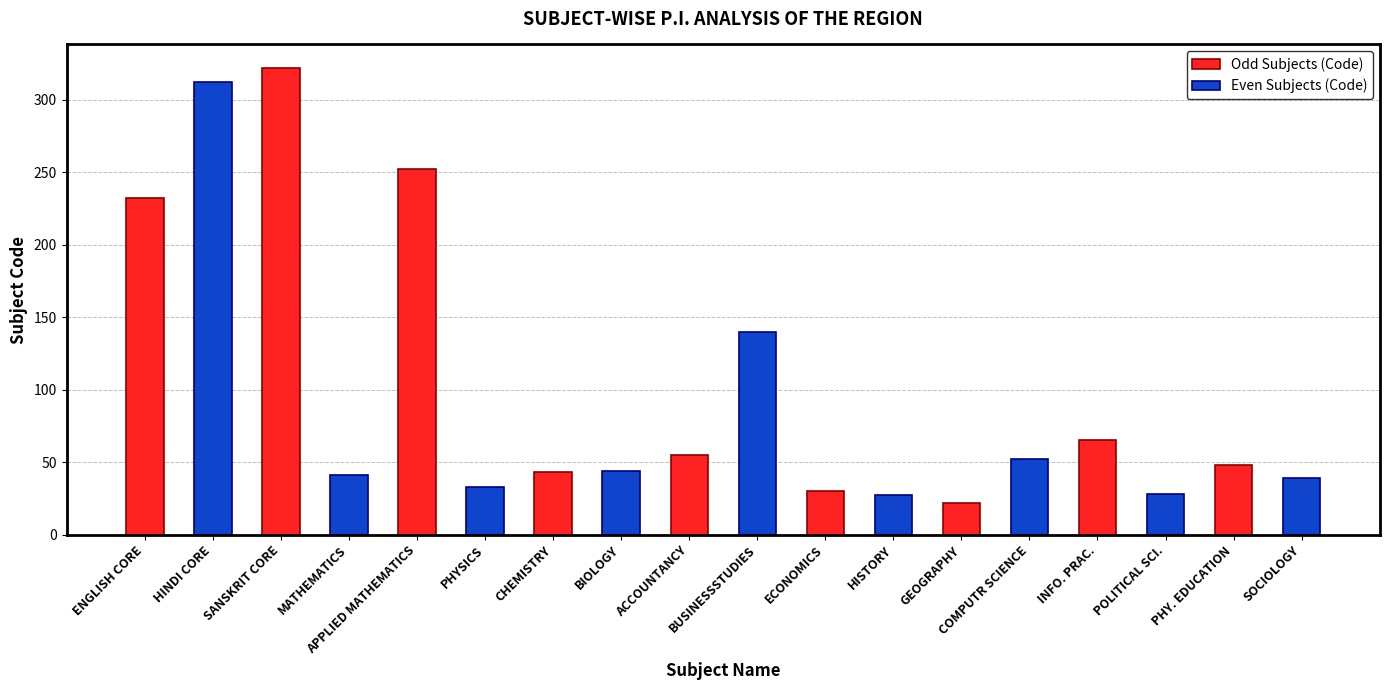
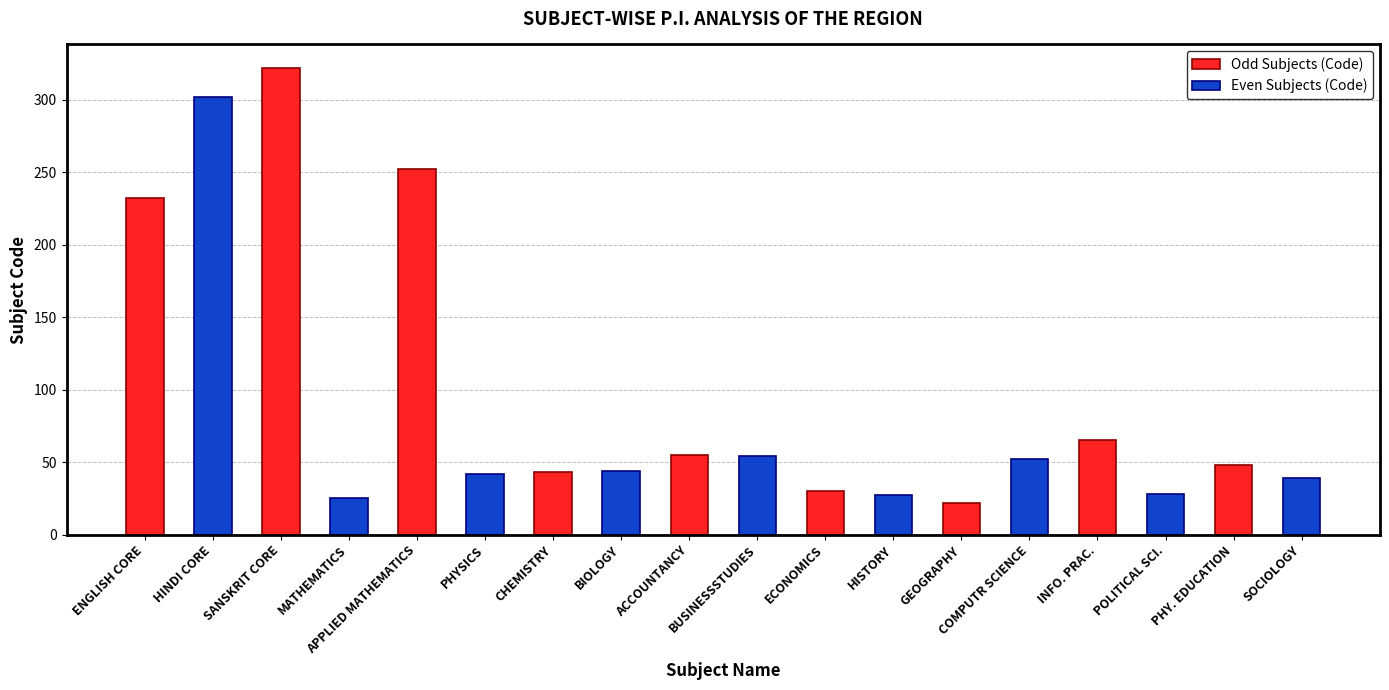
Even Subjects (Code), HINDI CORE: 312 -> 302
Even Subjects (Code), MATHEMATICS: 41 -> 25
Even Subjects (Code), PHYSICS: 33 -> 42
Even Subjects (Code), BUSINESSSTUDIES: 140 -> 54
